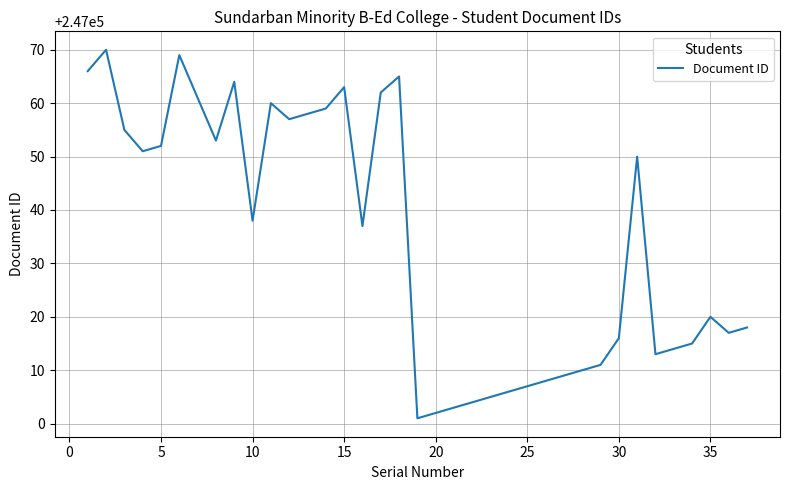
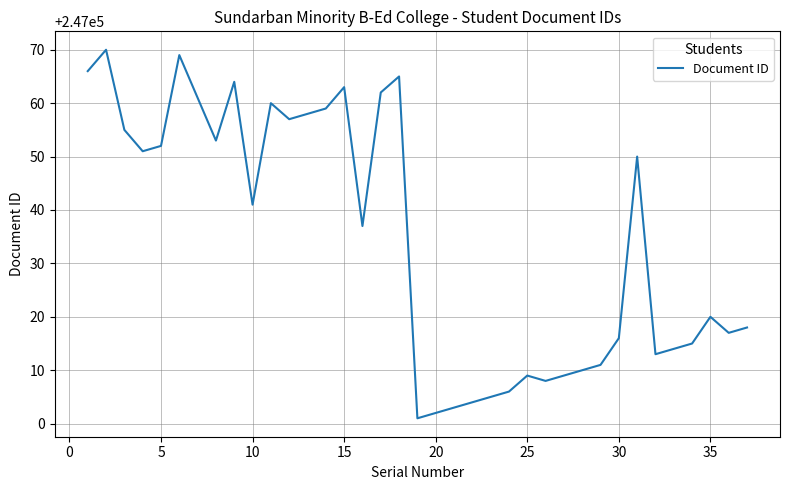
10: 247038 -> 247041
25: 247007 -> 247009
